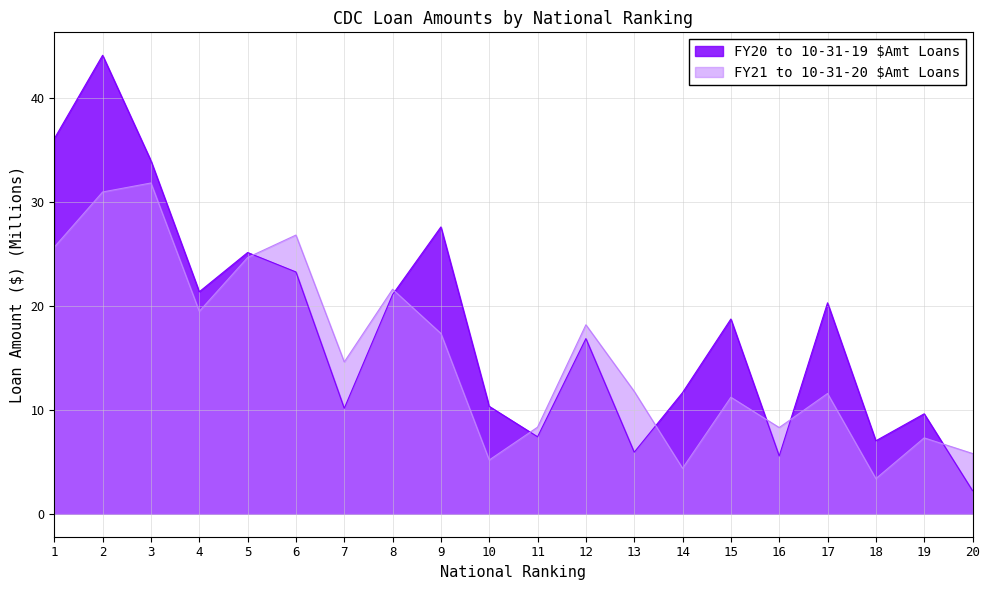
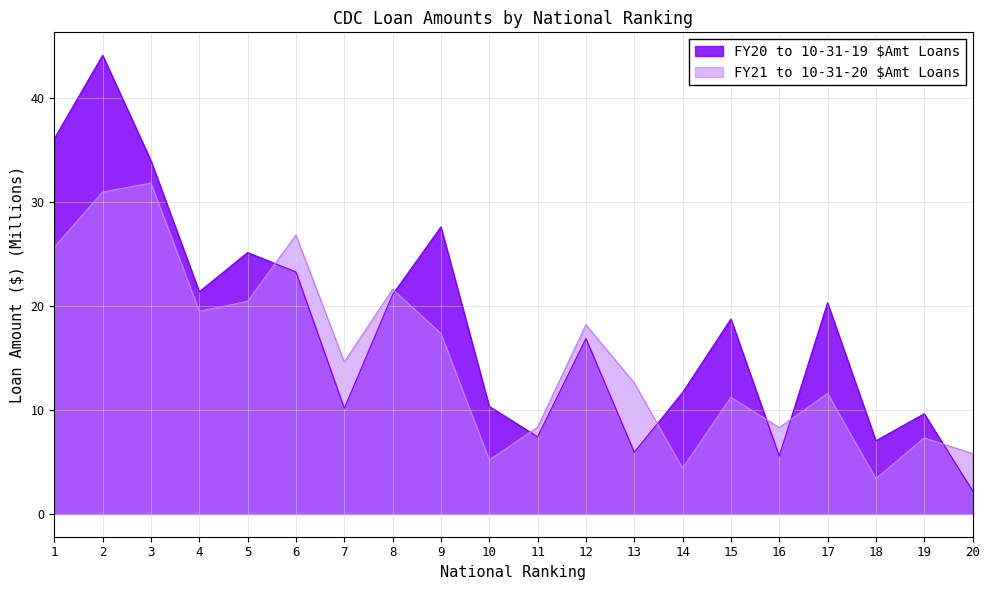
FY21 to 10-31-20 $Amt Loans, 5: 24.7 -> 20.5
FY21 to 10-31-20 $Amt Loans, 13: 11.8 -> 12.6
